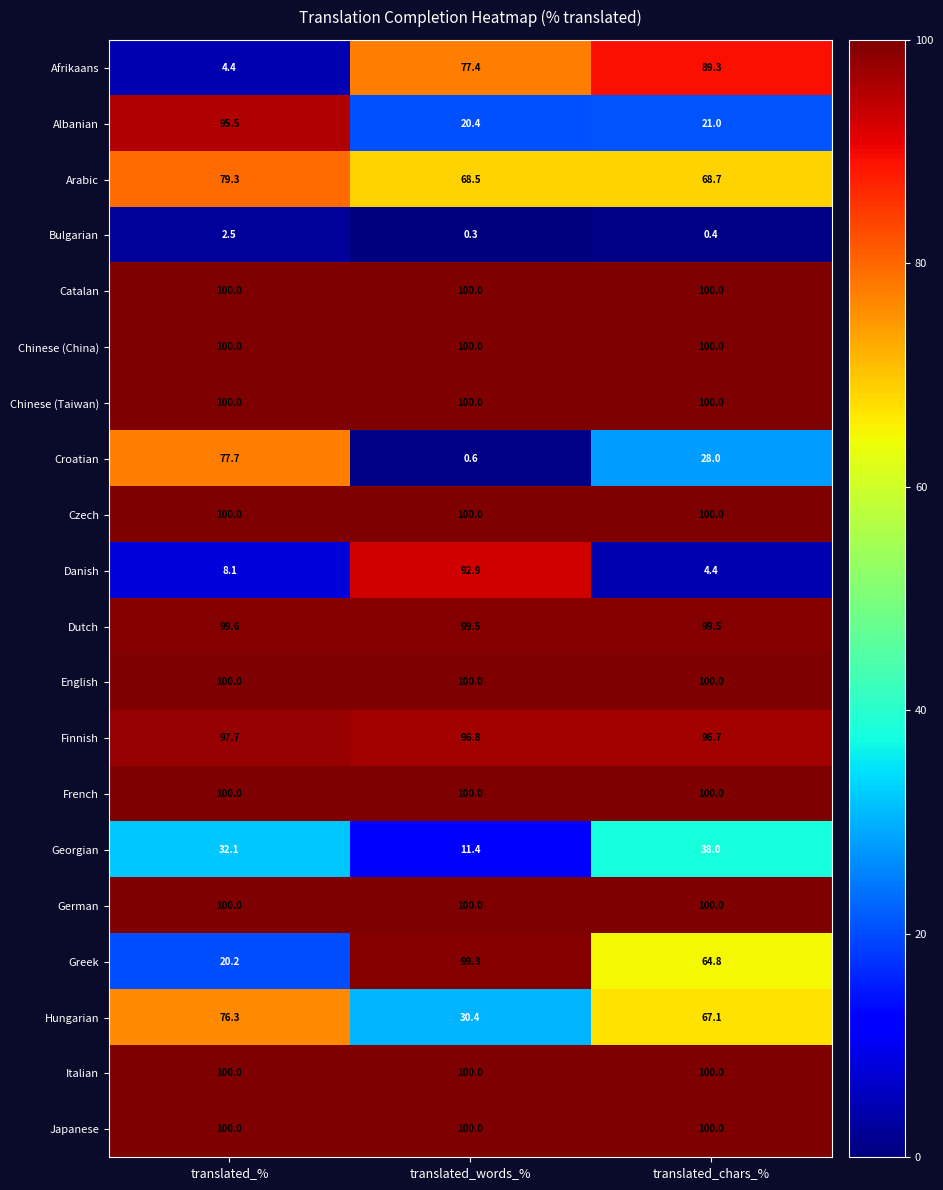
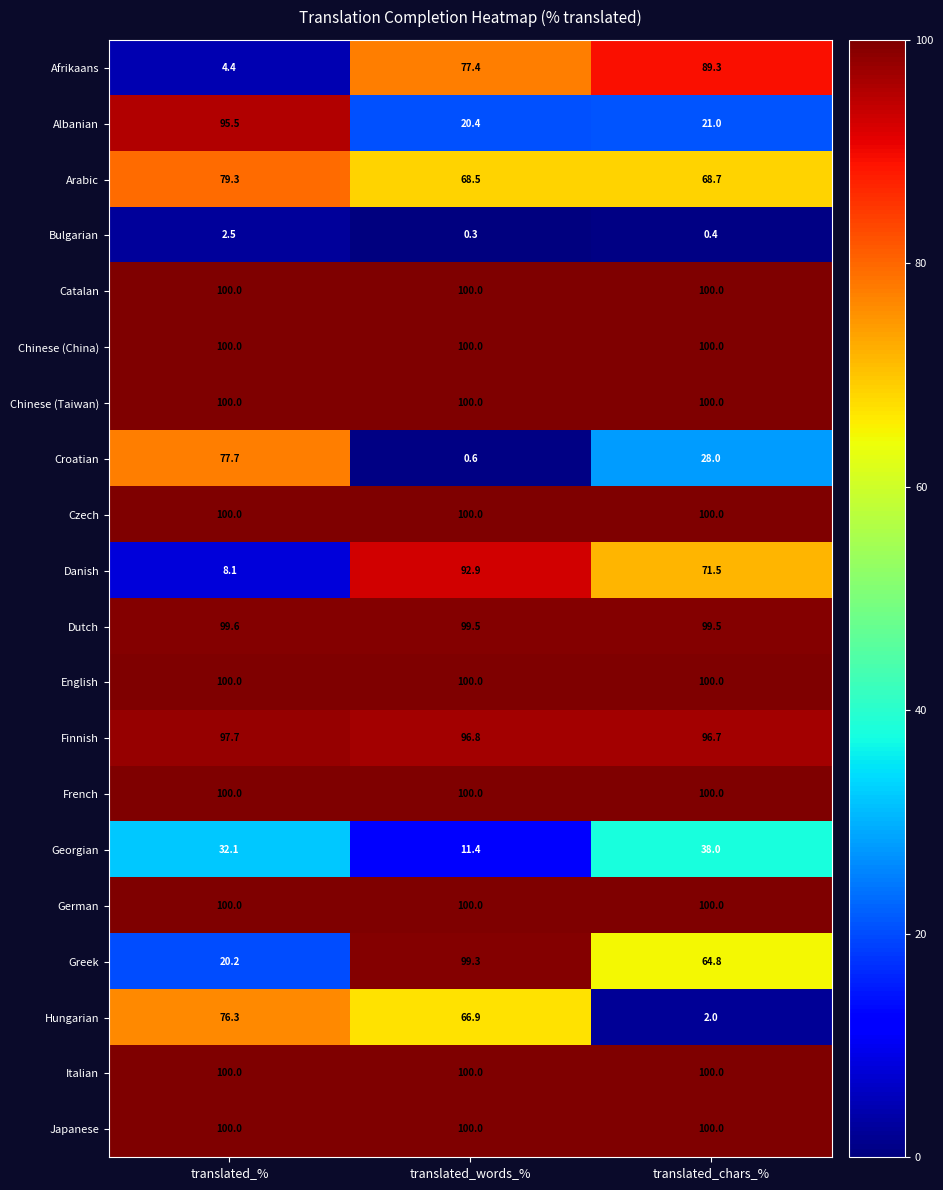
Danish, translated_chars_%: 4.4 -> 71.5
Hungarian, translated_words_%: 30.4 -> 66.9
Hungarian, translated_chars_%: 67.1 -> 2.0
